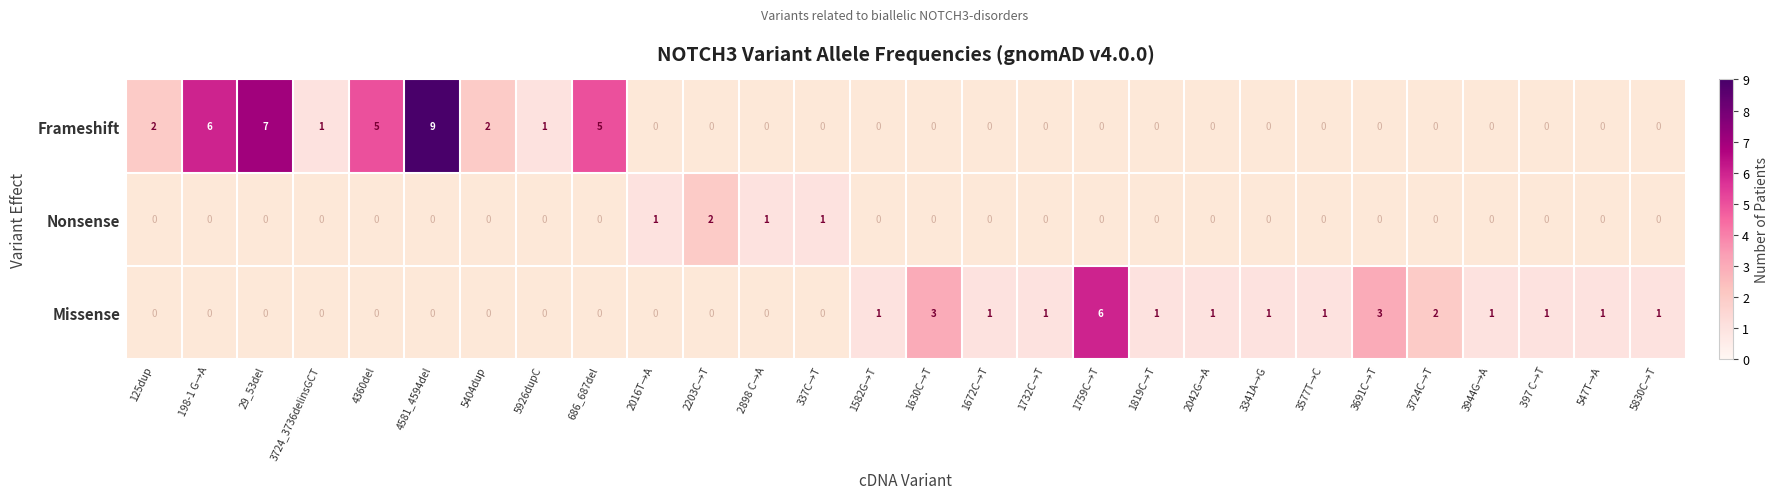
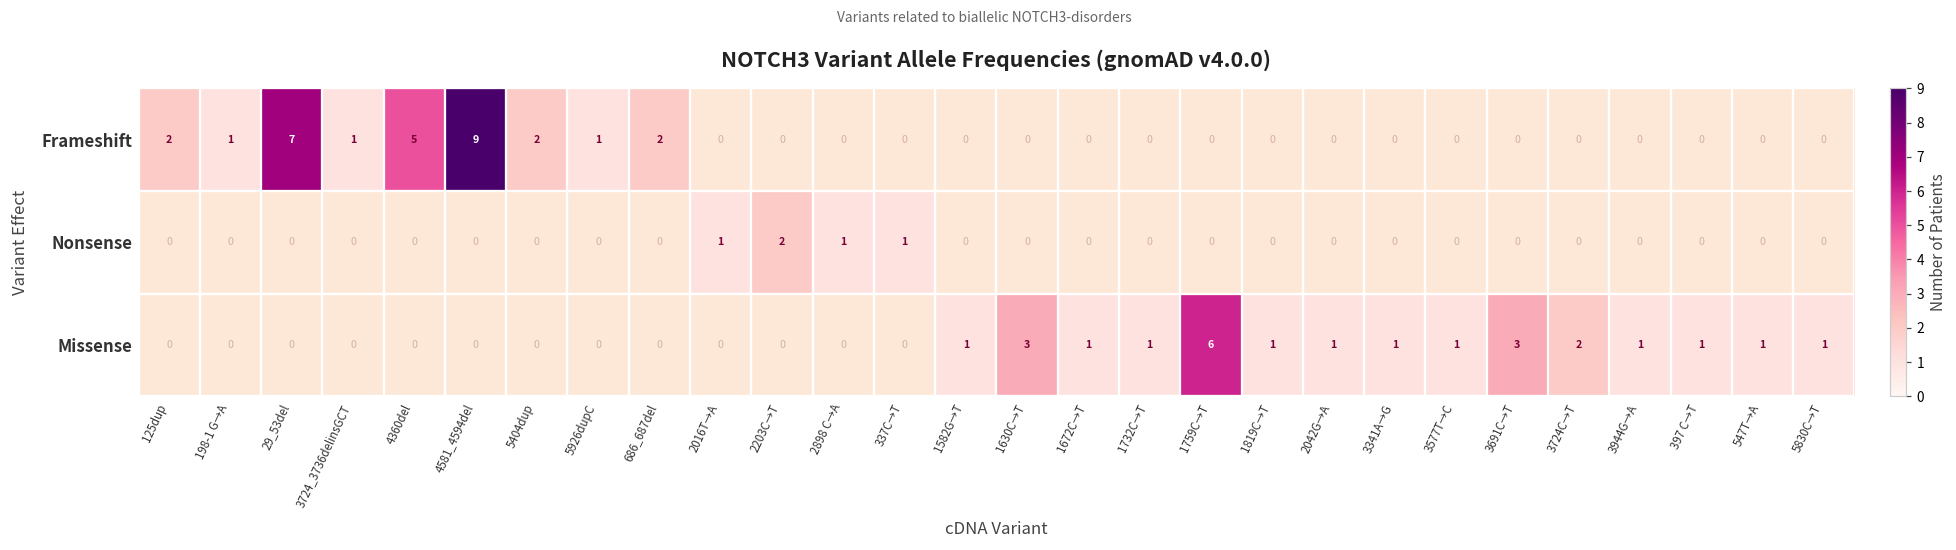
Frameshift, 198-1 G→A: 6 -> 1
Frameshift, 686_687del: 5 -> 2
